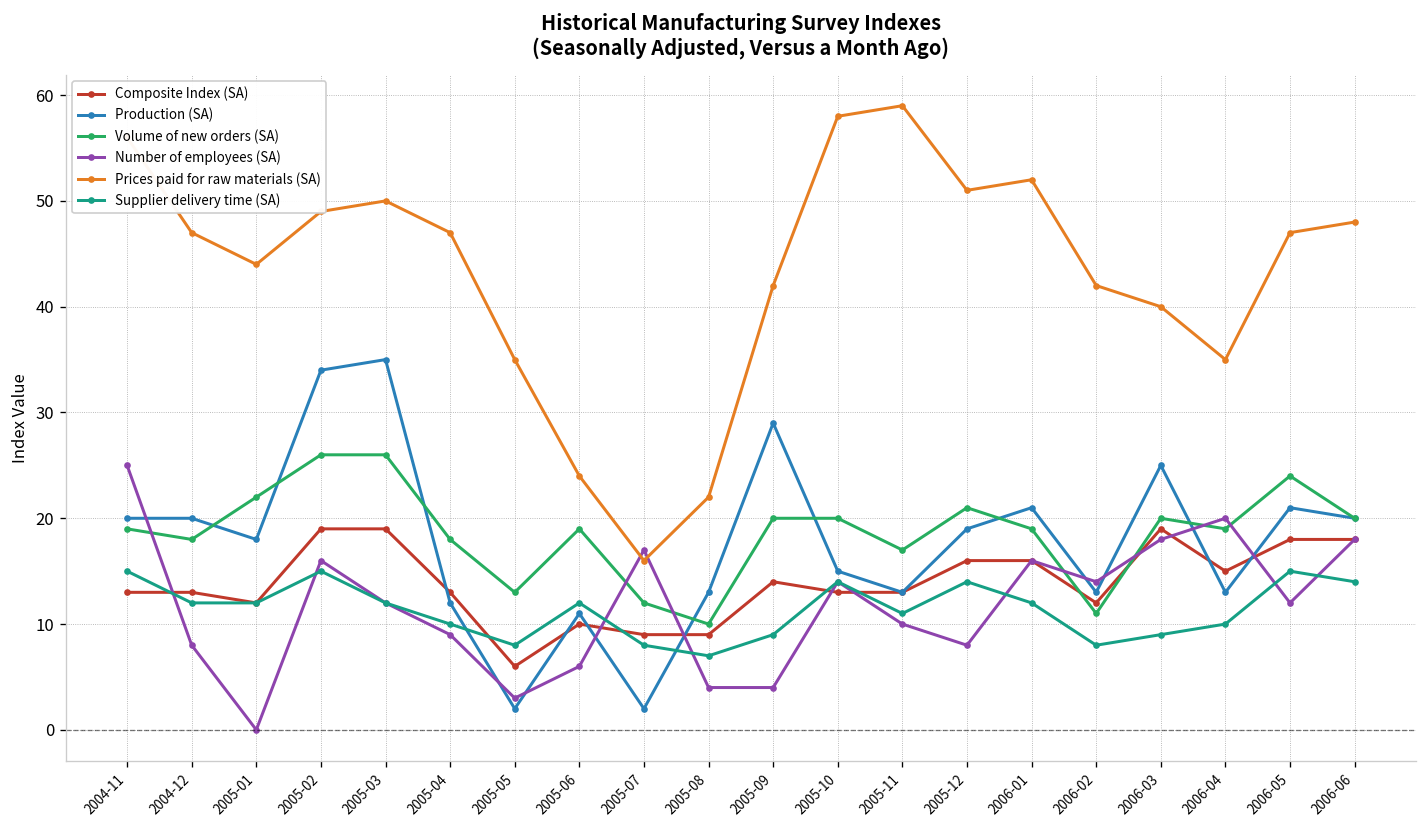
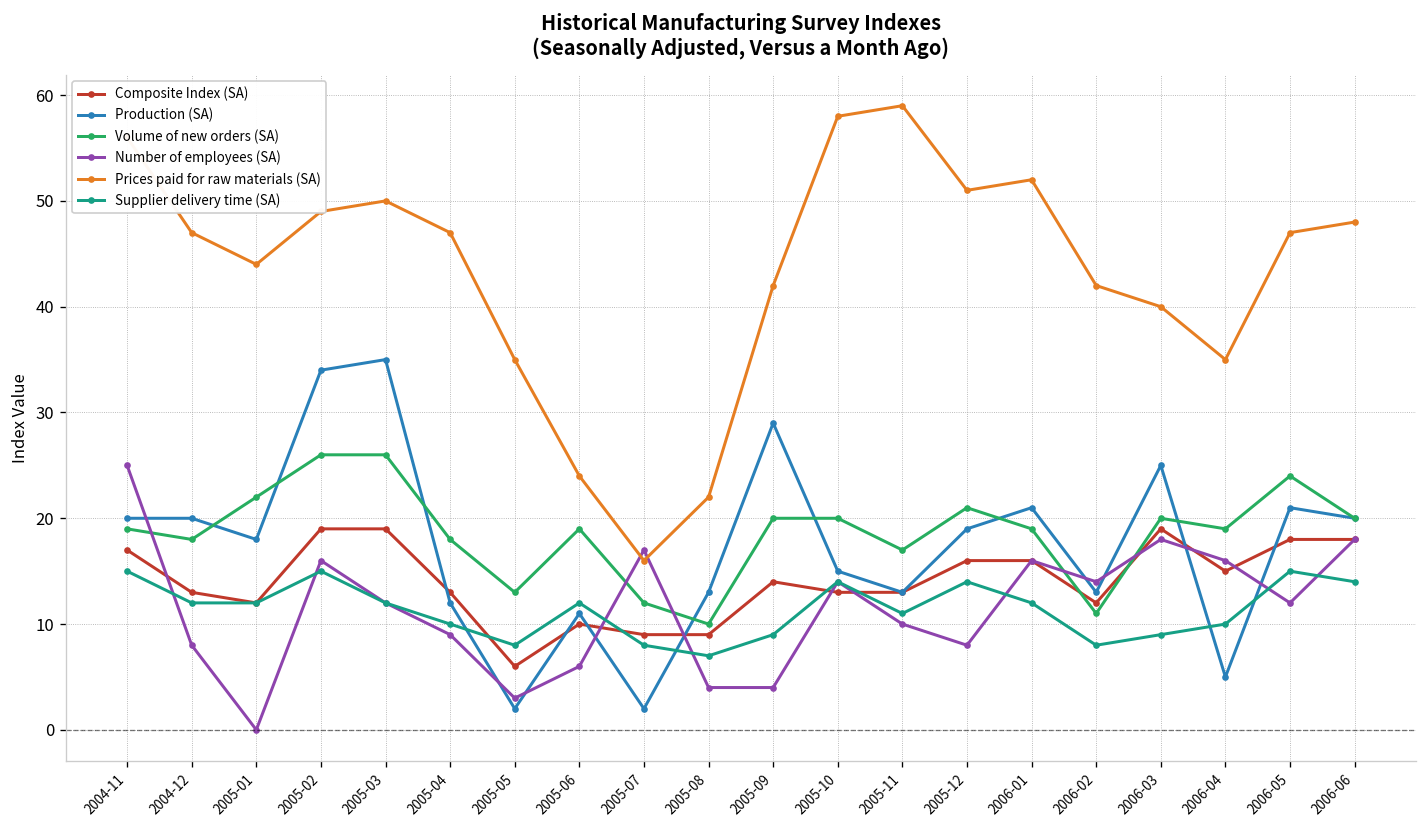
Composite Index (SA), 2004-11: 13 -> 17
Production (SA), 2006-04: 13 -> 5
Number of employees (SA), 2006-04: 20 -> 16
